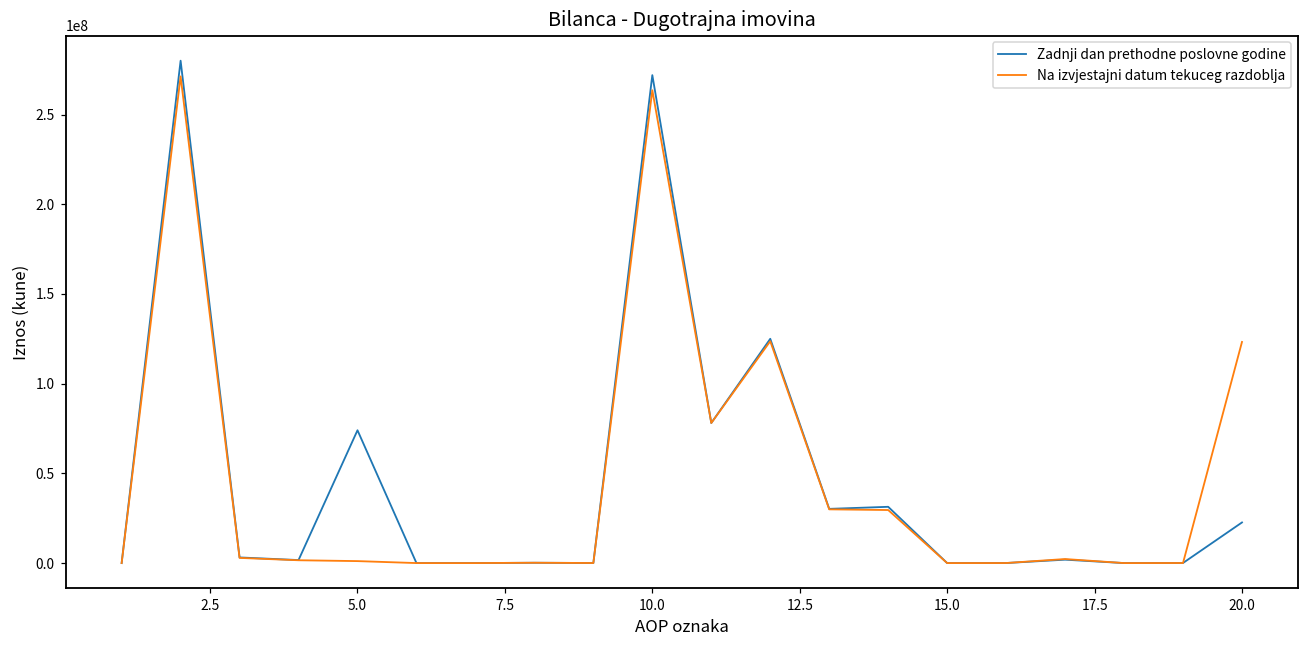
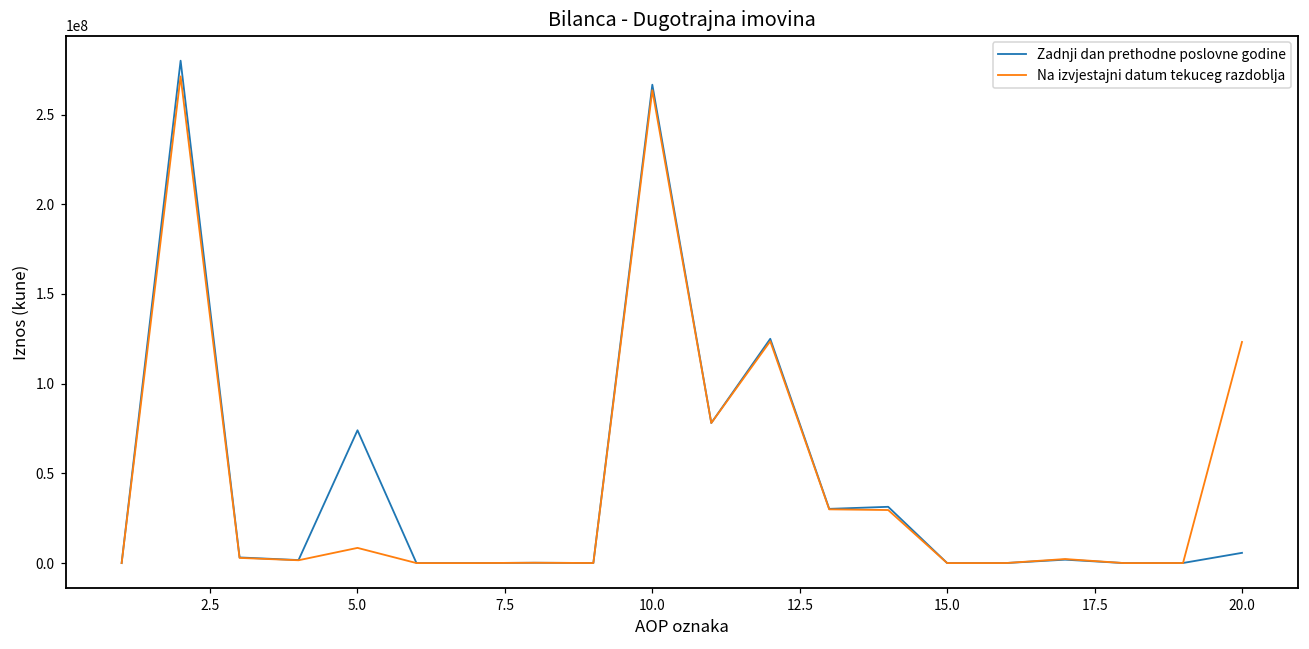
Na izvjestajni datum tekuceg razdoblja, 5.0: 1000000 -> 8000000
Zadnji dan prethodne poslovne godine, 10.0: 272000000 -> 267000000
Zadnji dan prethodne poslovne godine, 20.0: 23000000 -> 6000000
